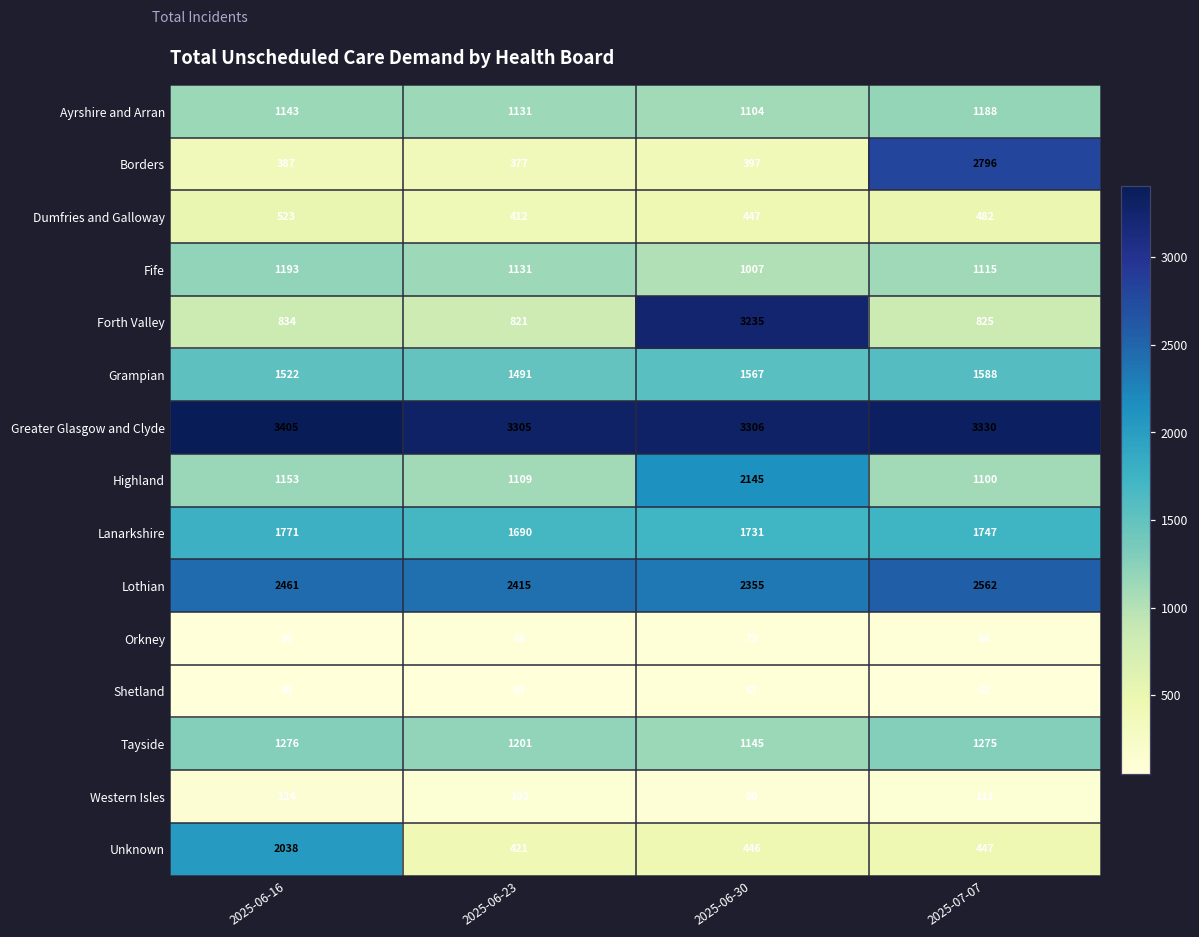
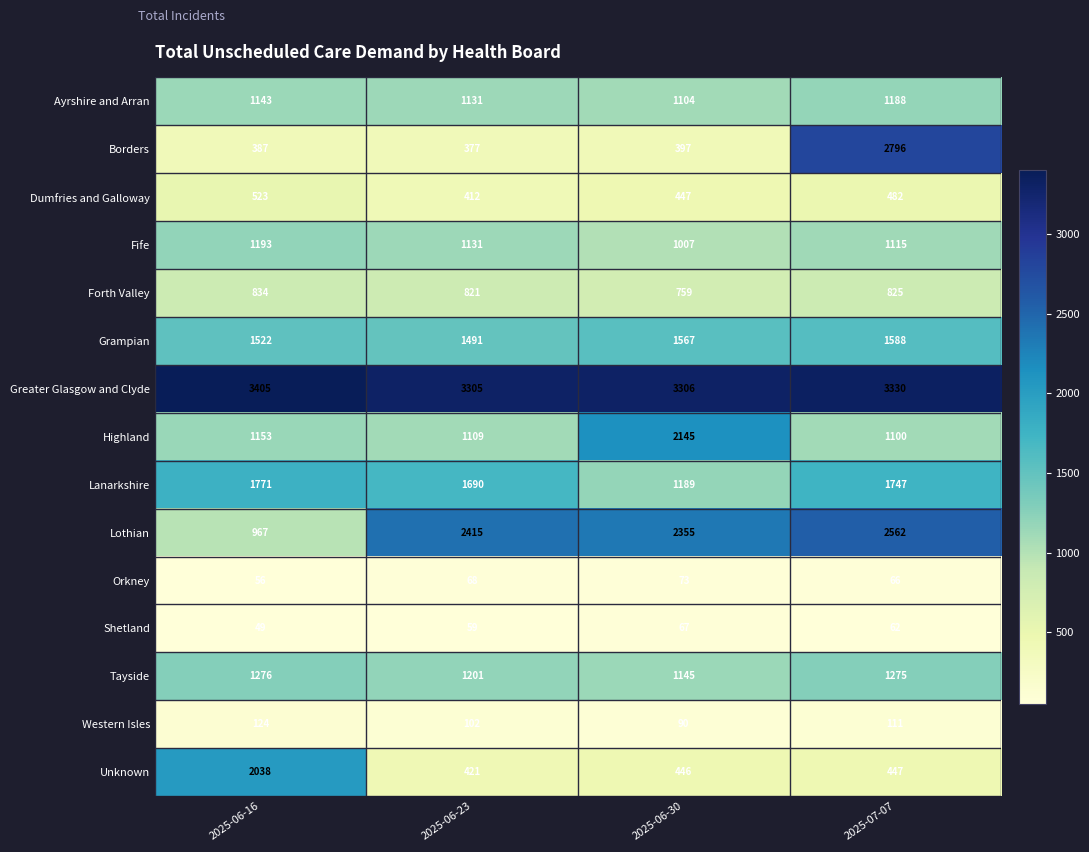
Forth Valley, 2025-06-30: 3235 -> 759
Lanarkshire, 2025-06-30: 1731 -> 1189
Lothian, 2025-06-16: 2461 -> 967
